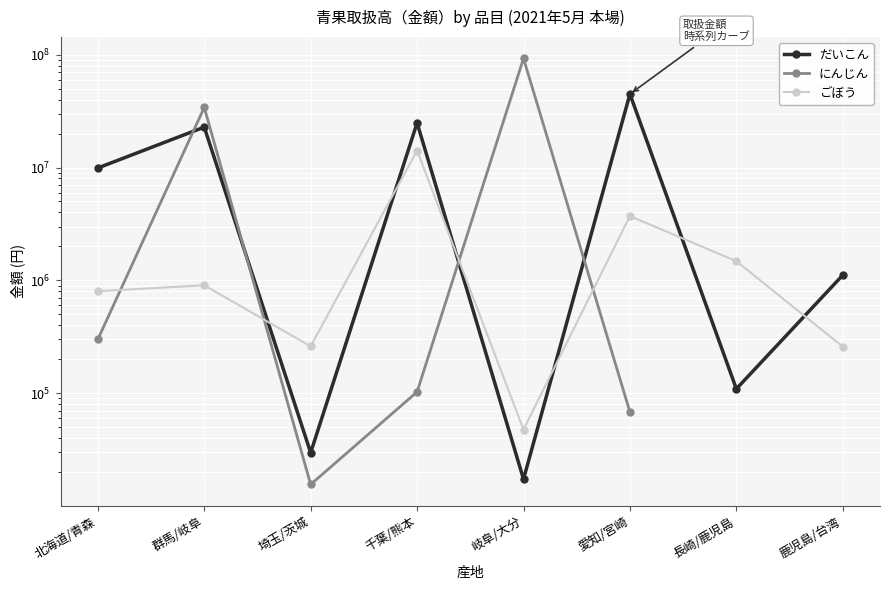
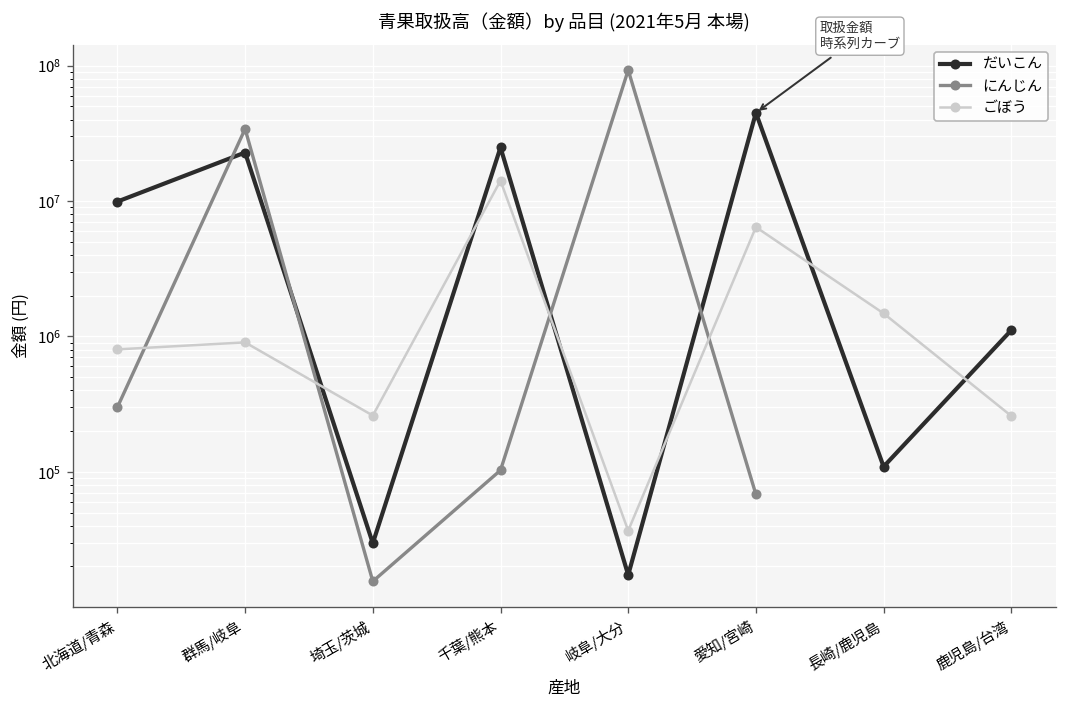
ごぼう, 岐阜/大分: 48000 -> 37000
ごぼう, 愛知/宮崎: 3700000 -> 6000000
